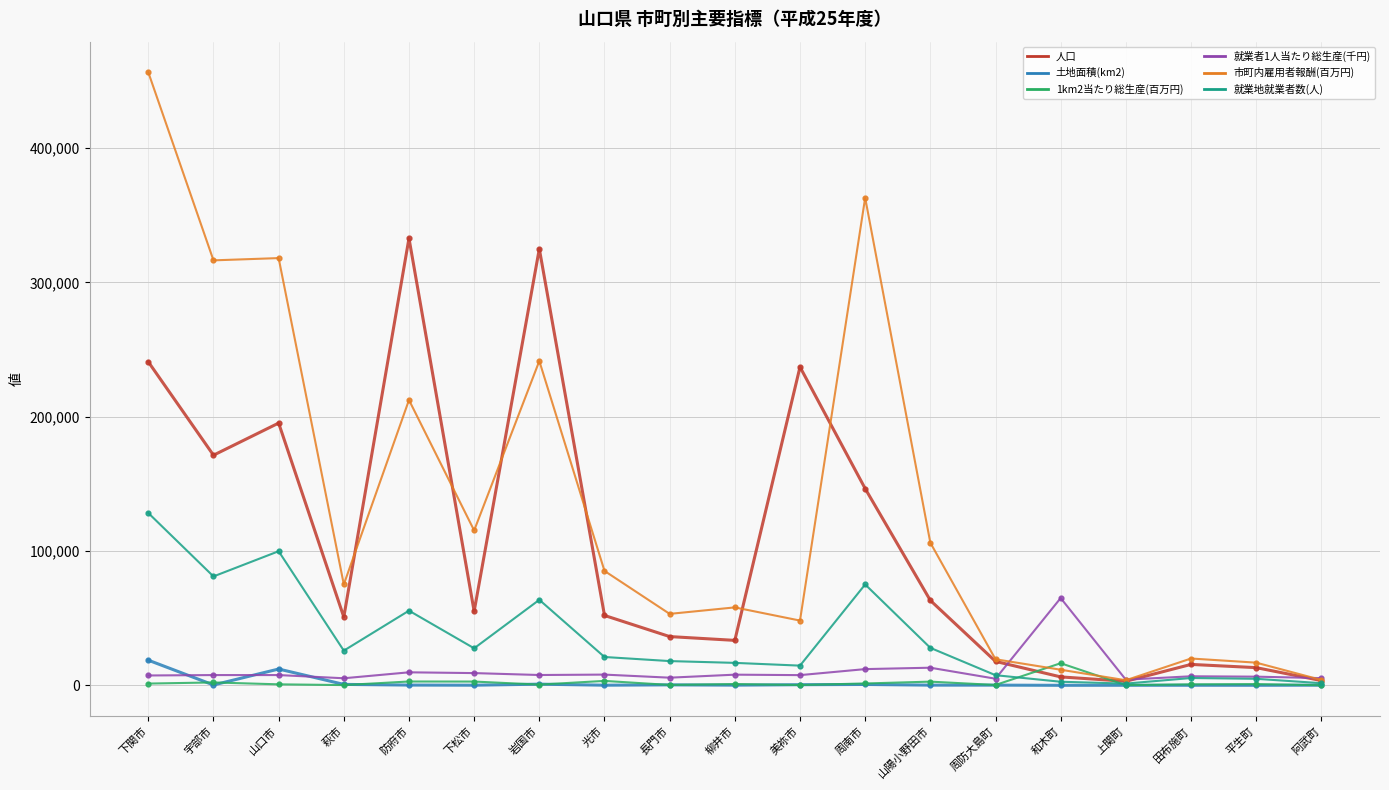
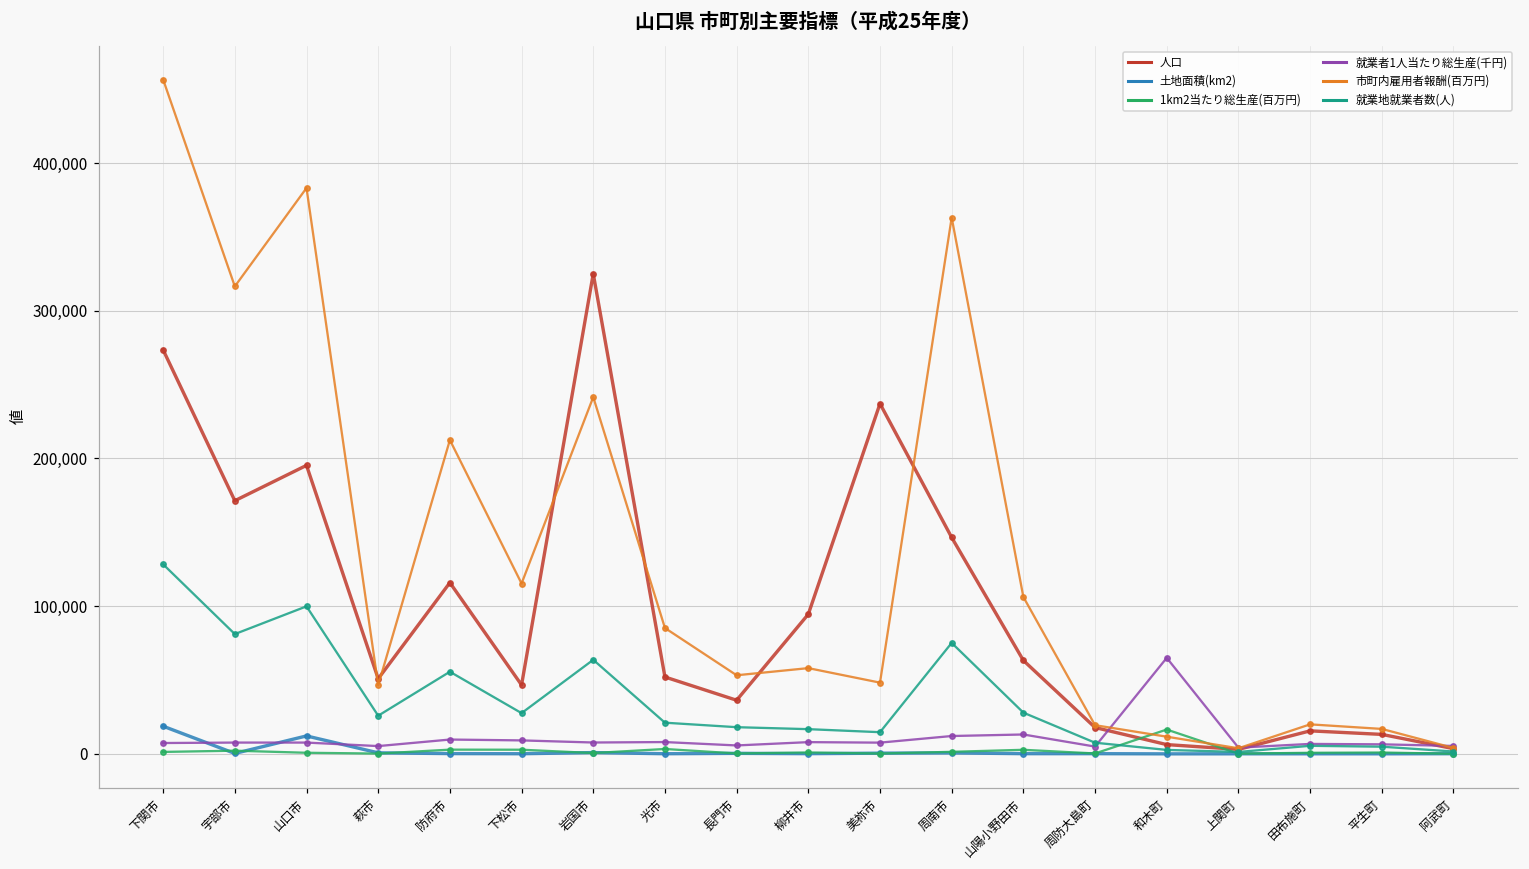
人口, 下関市: 241,000 -> 273,000
市町内雇用者報酬(百万円), 山口市: 318,000 -> 383,000
市町内雇用者報酬(百万円), 萩市: 75,000 -> 46,000
人口, 防府市: 333,000 -> 116,000
人口, 下松市: 55,000 -> 47,000
人口, 柳井市: 33,000 -> 95,000
